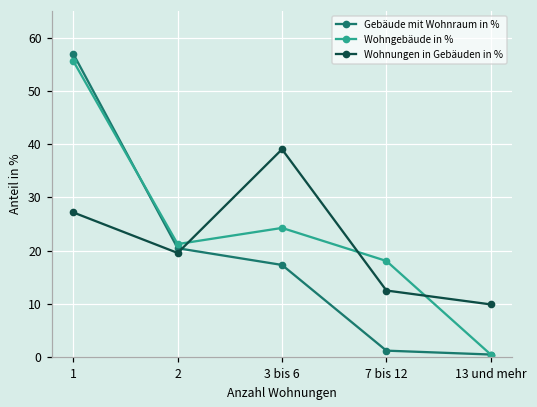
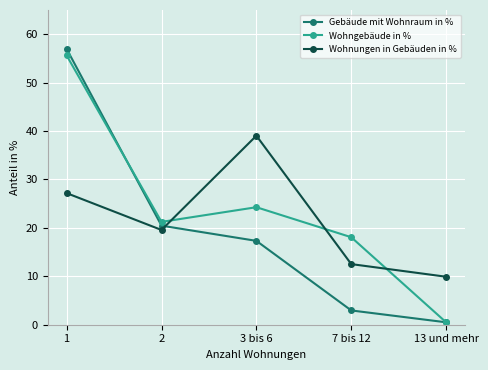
Gebäude mit Wohnraum in %, 7 bis 12: 1 -> 3
